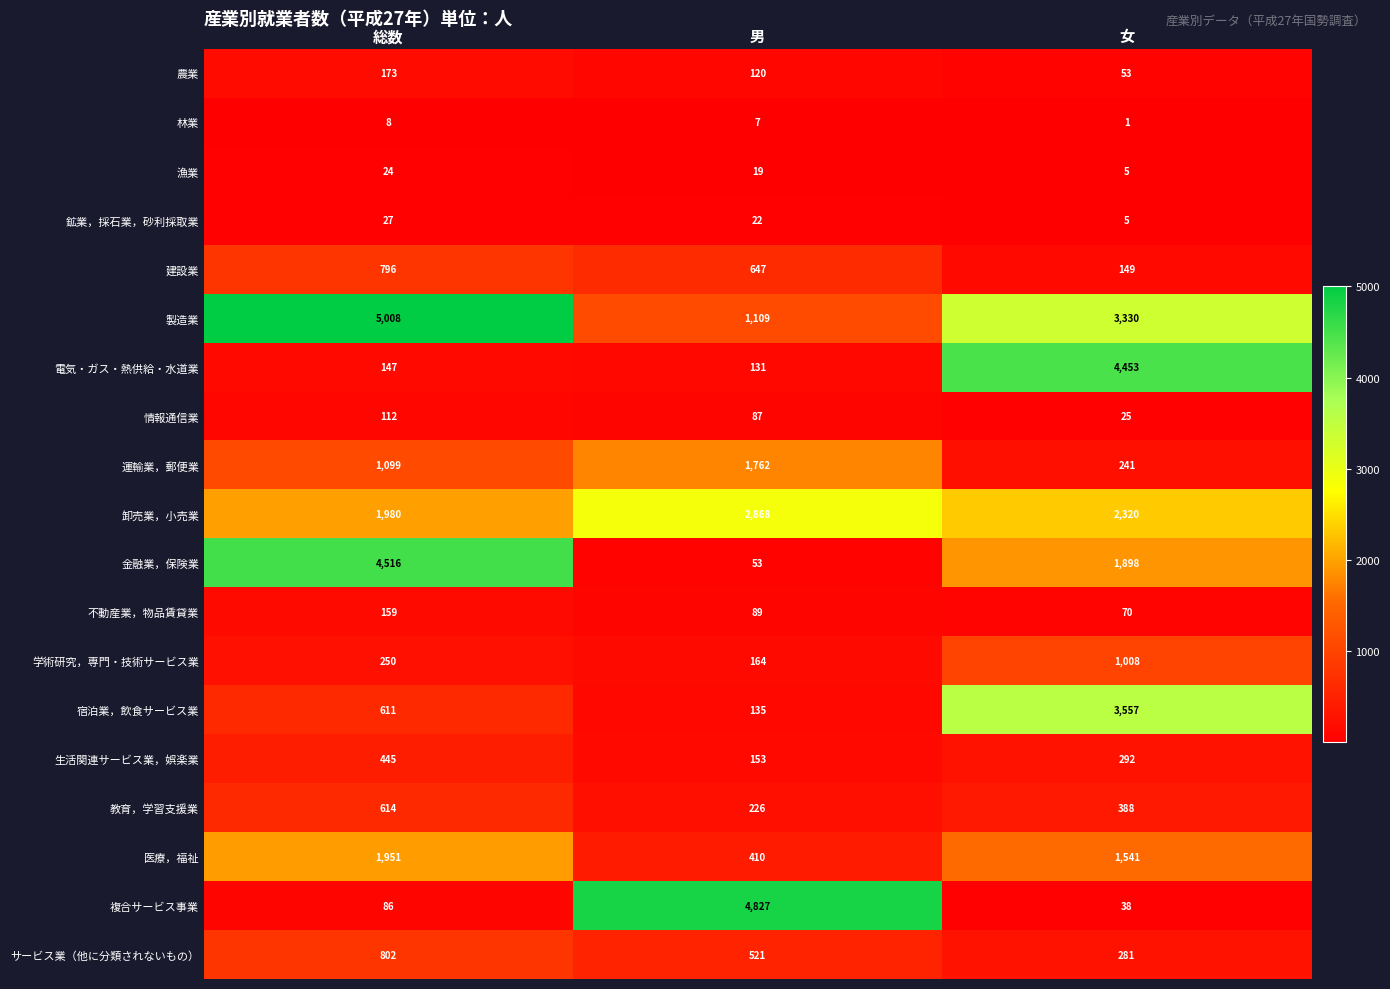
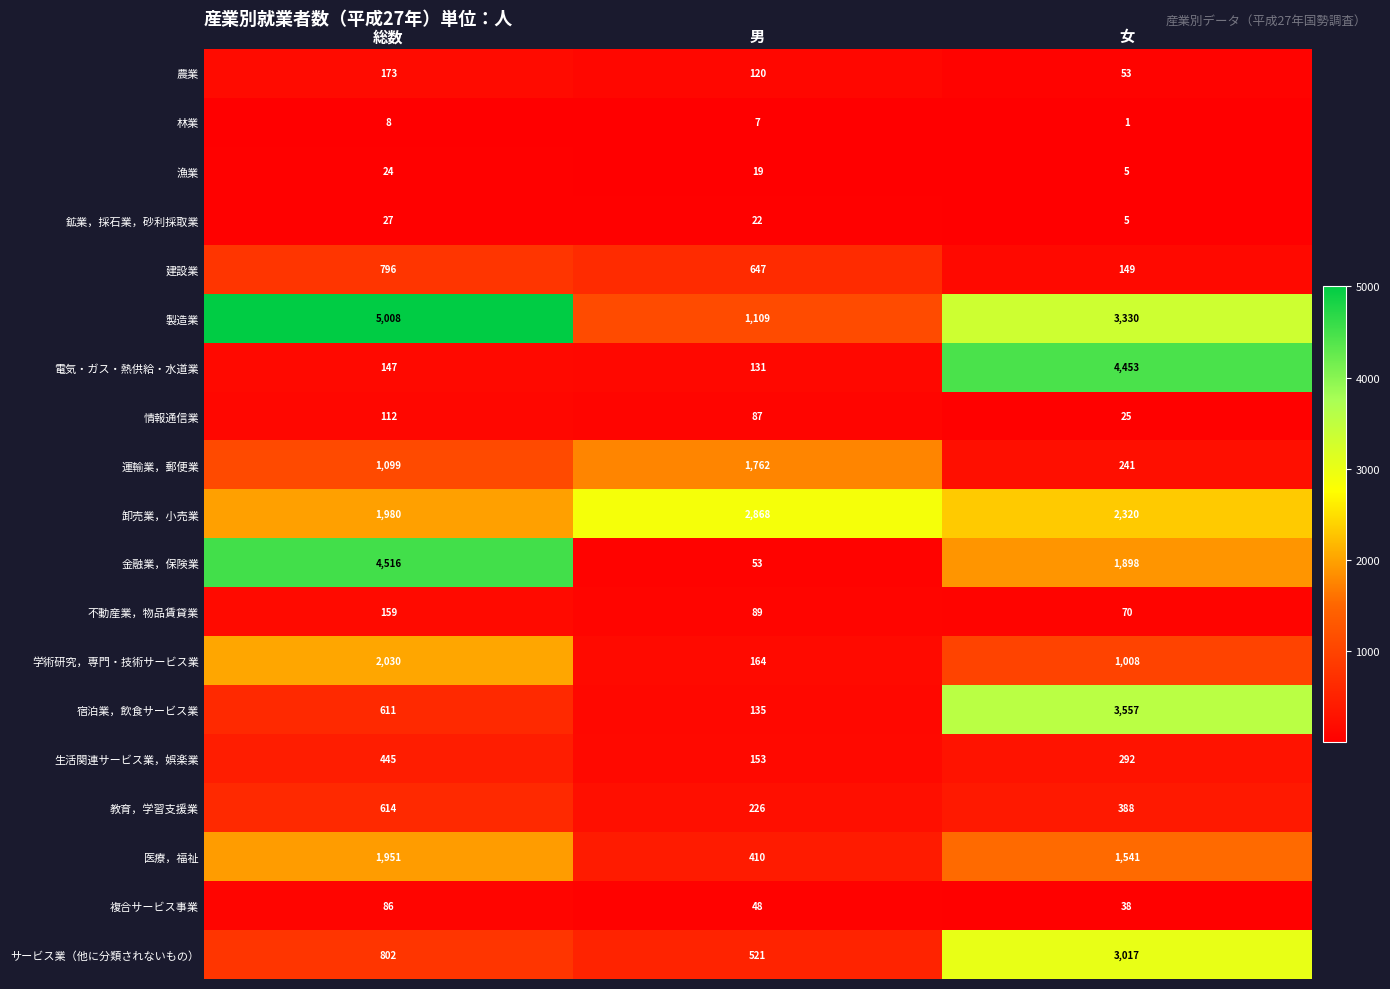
学術研究，専門・技術サービス業, 総数: 250 -> 2,030
複合サービス事業, 男: 4,827 -> 48
サービス業（他に分類されないもの）, 女: 281 -> 3,017
